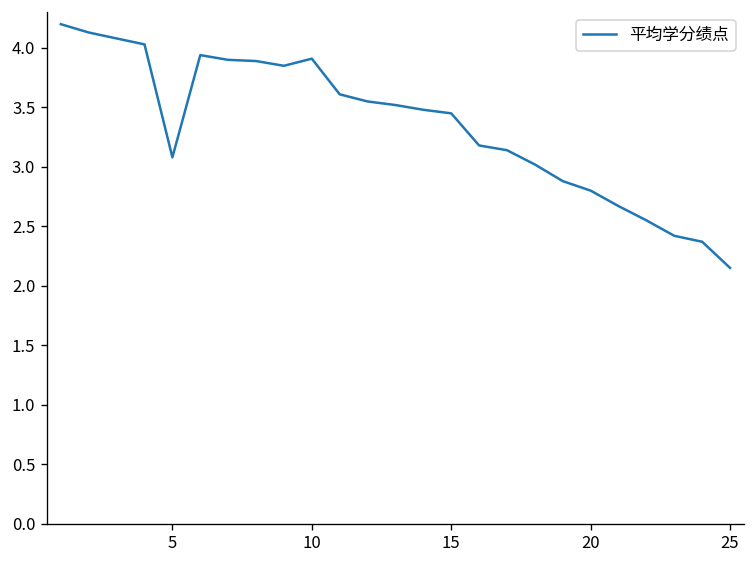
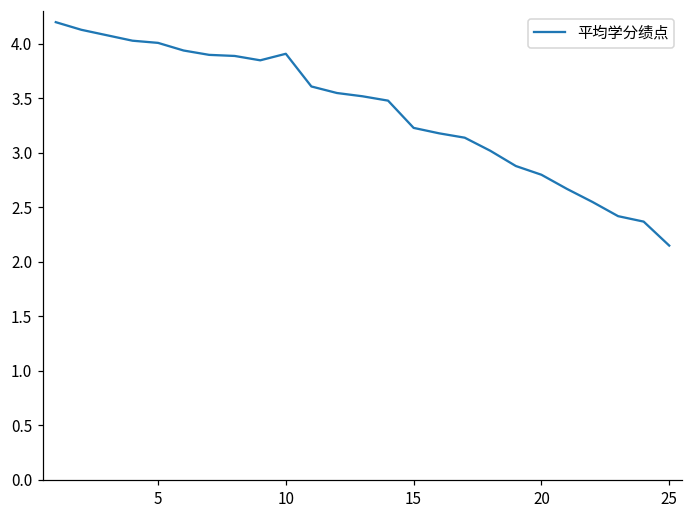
5: 3.1 -> 4.0
15: 3.5 -> 3.2
